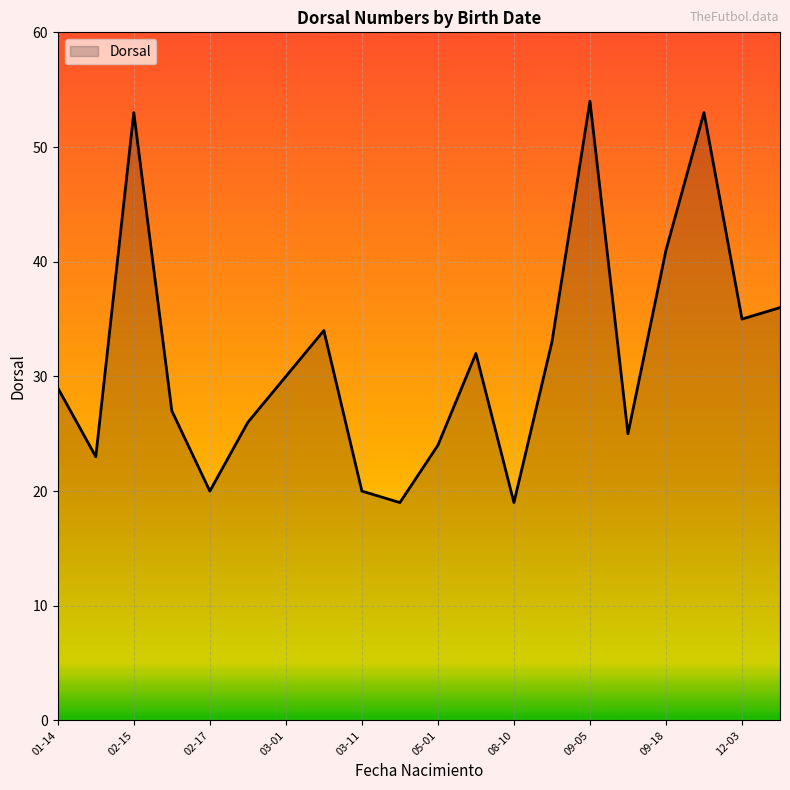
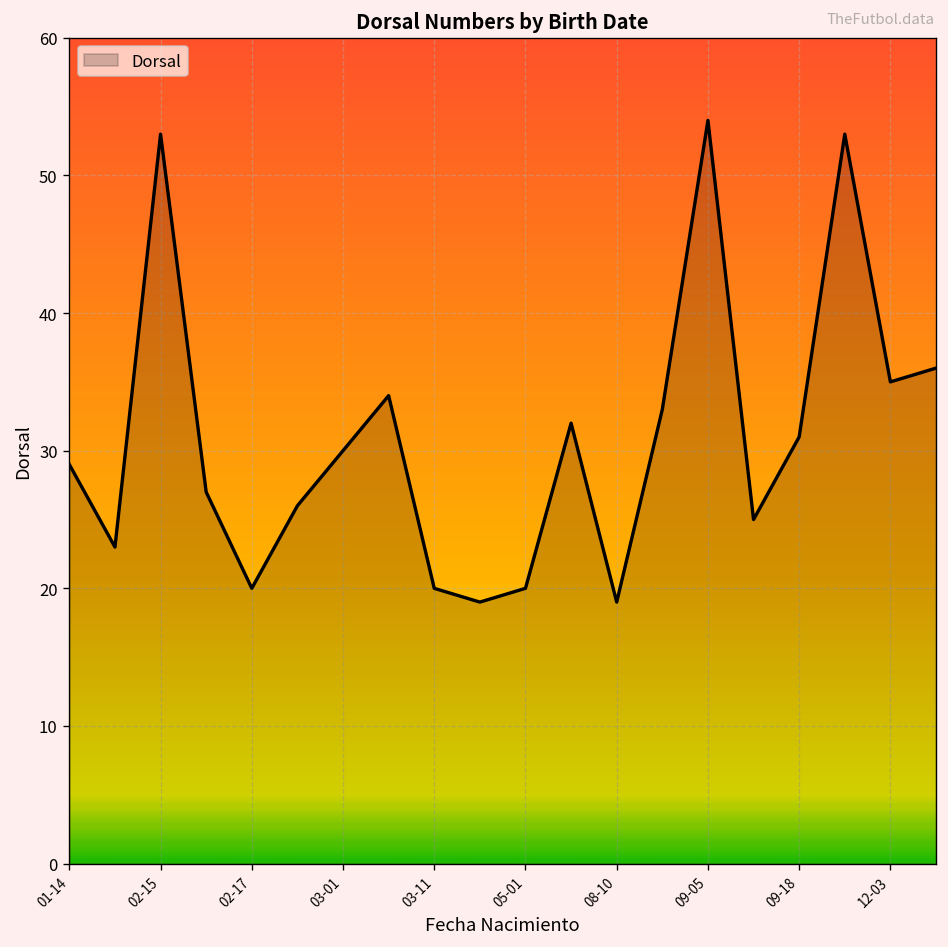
05-01: 24 -> 20
09-18: 41 -> 31
